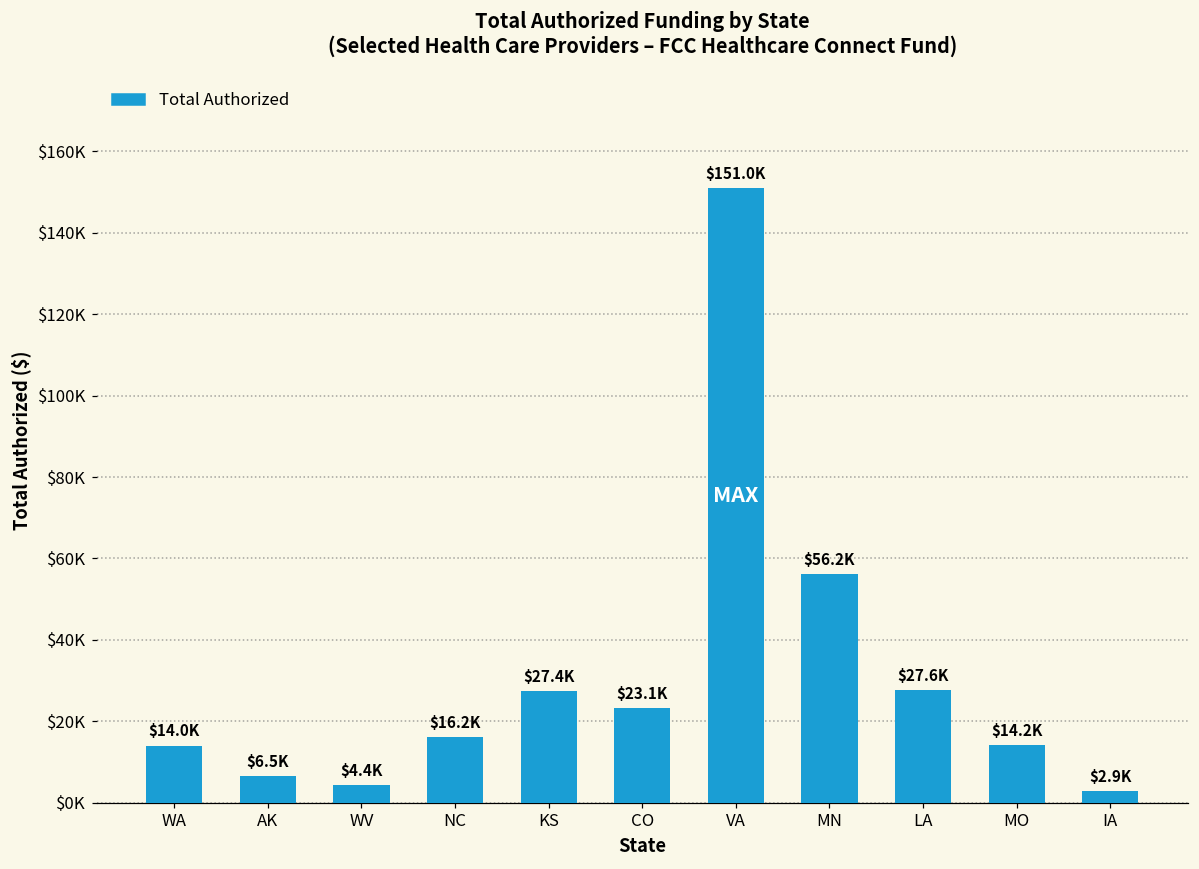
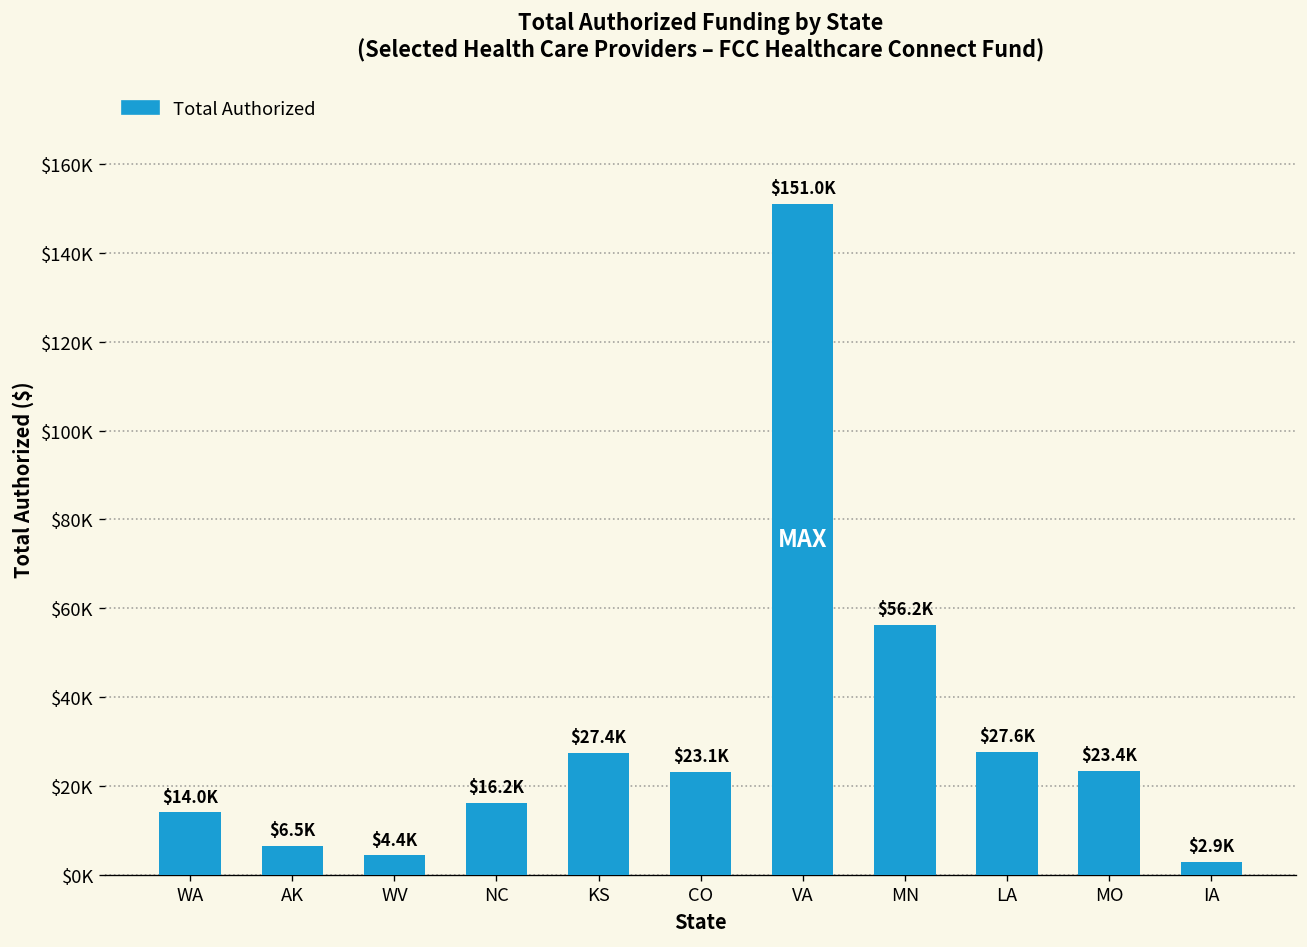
MO: $14.2K -> $23.4K
